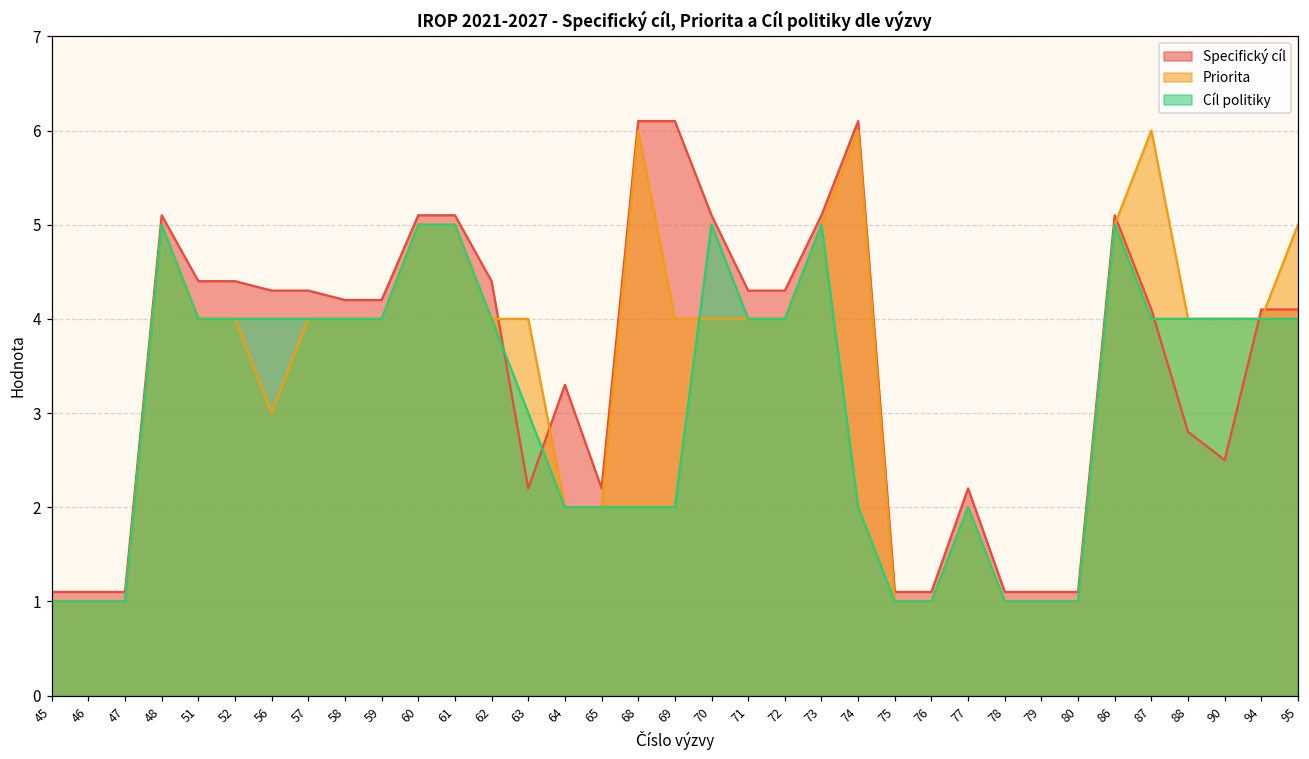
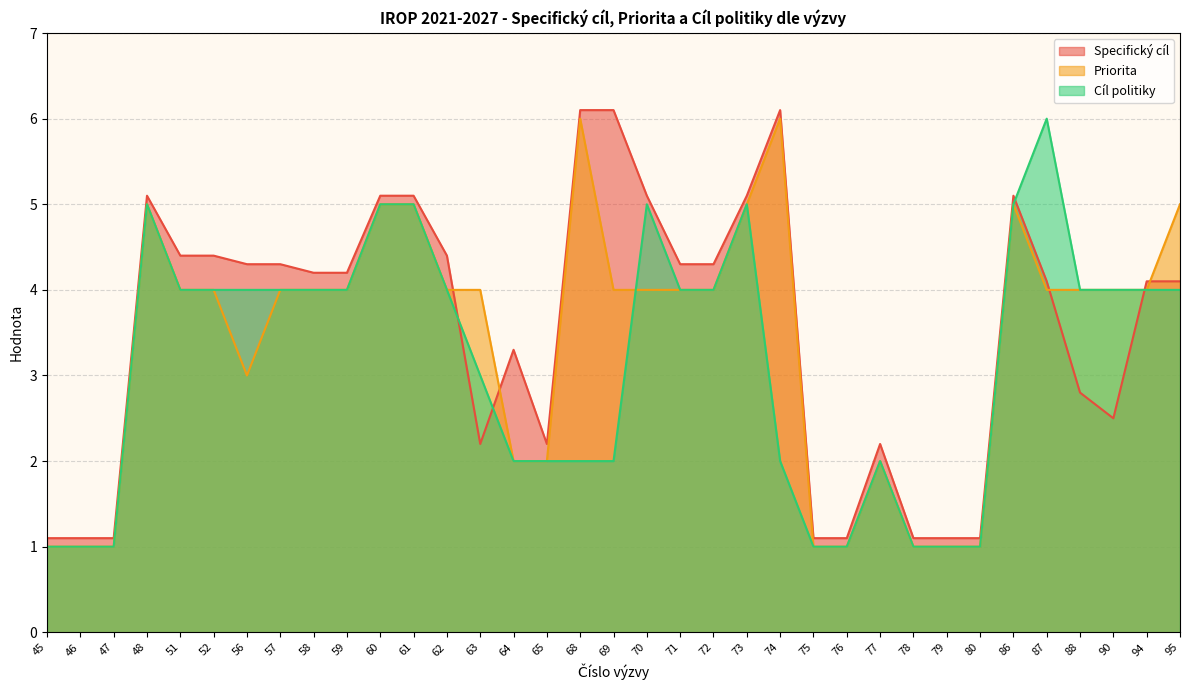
Priorita, 87: 6 -> 4
Cíl politiky, 87: 4 -> 6
